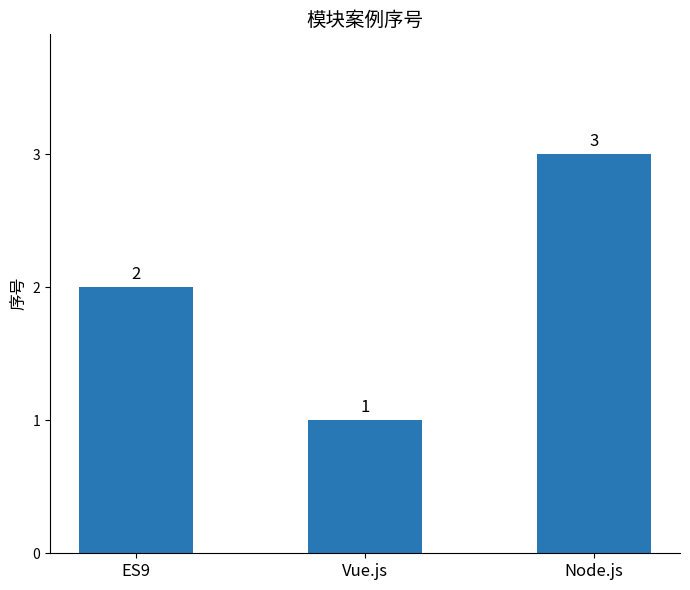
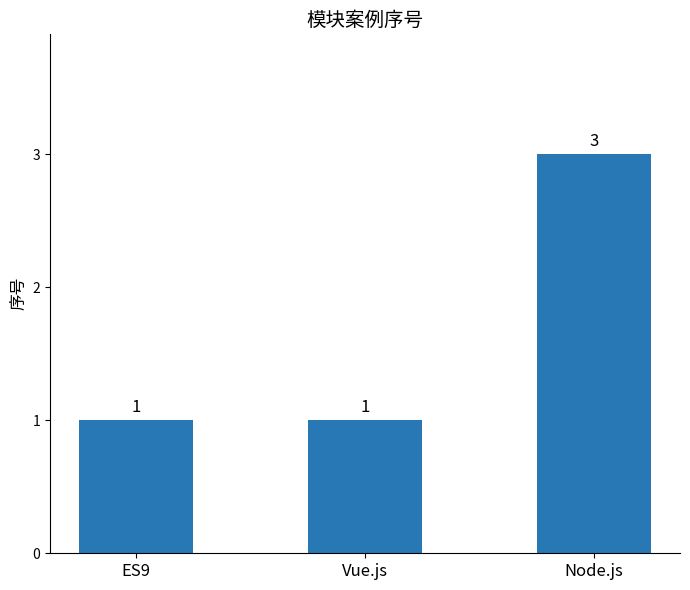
ES9: 2 -> 1
